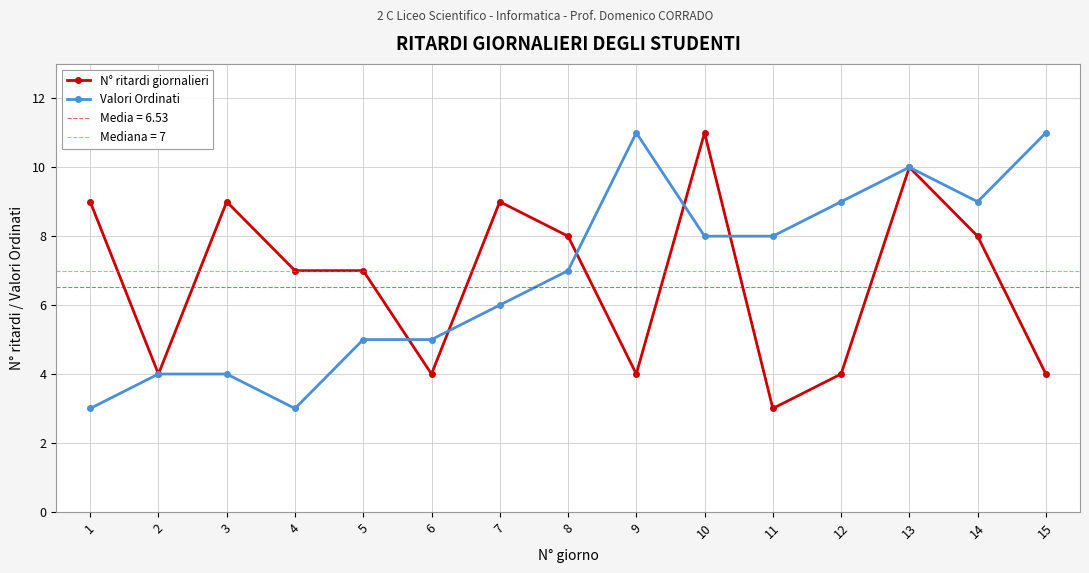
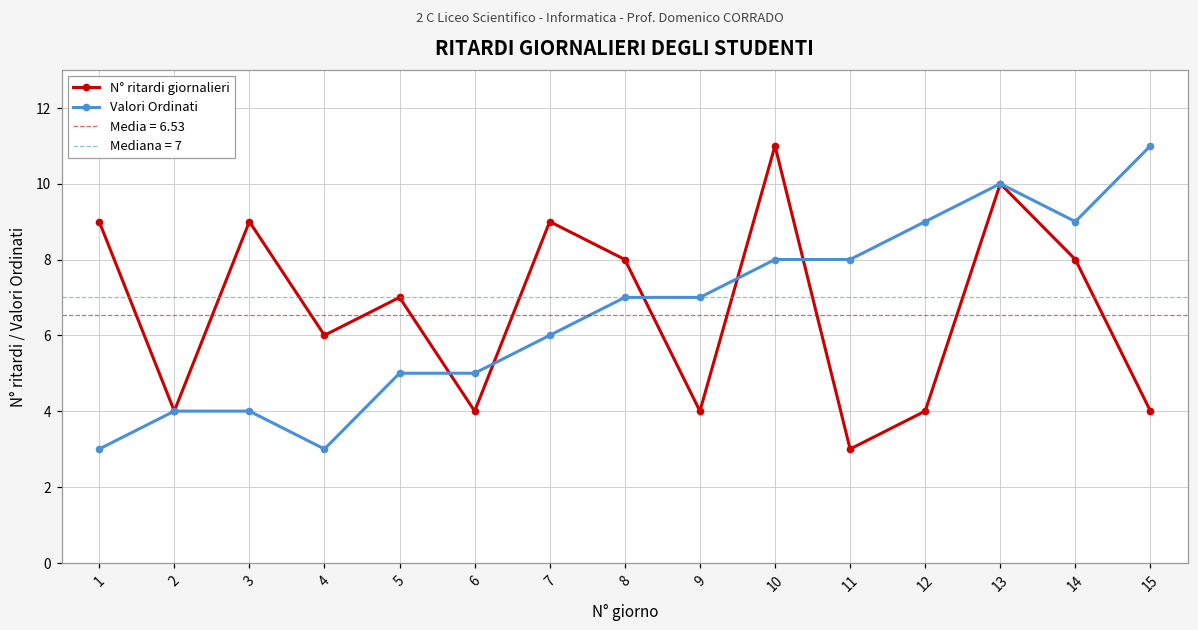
N° ritardi giornalieri, 4: 7 -> 6
Valori Ordinati, 9: 11 -> 7
